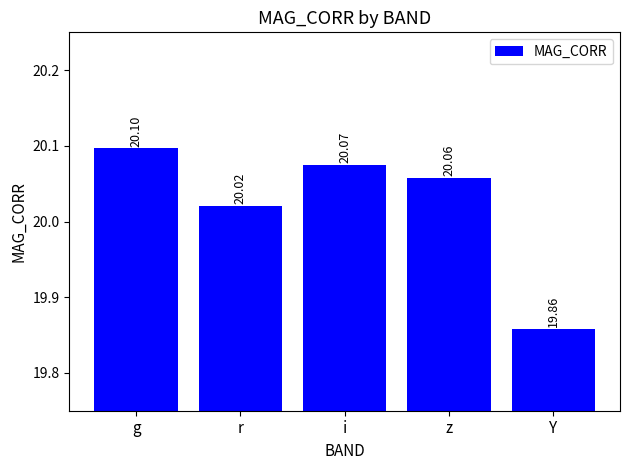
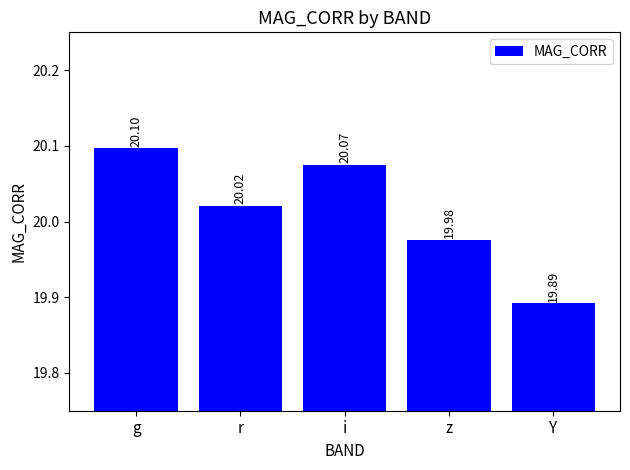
z: 20.06 -> 19.98
Y: 19.86 -> 19.89
